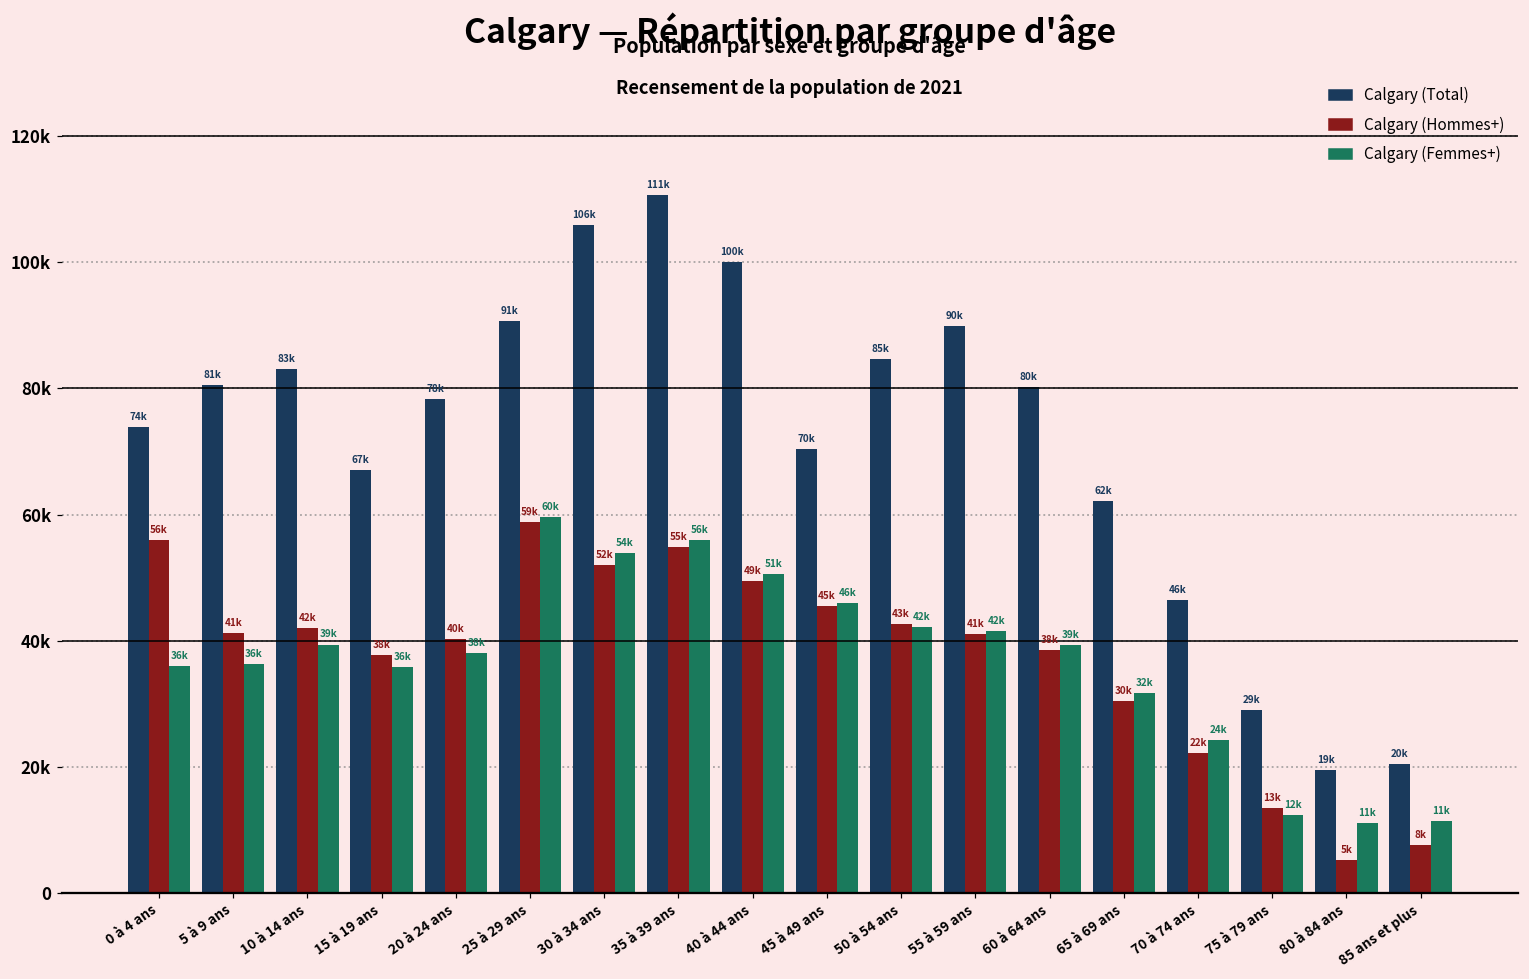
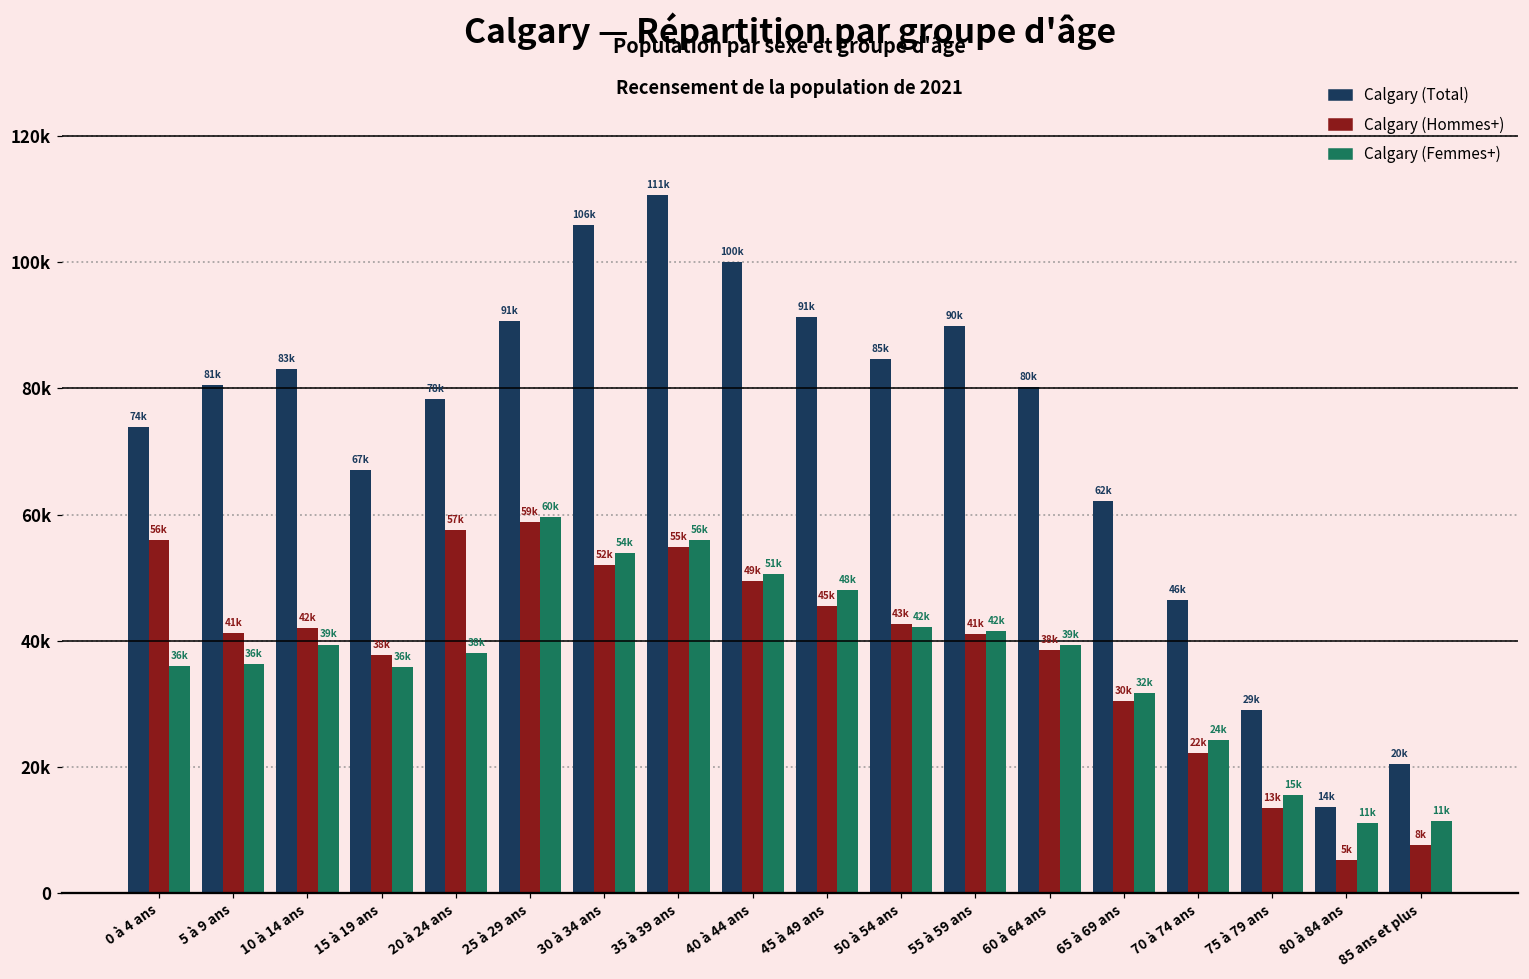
Calgary (Hommes+), 20 à 24 ans: 40k -> 57k
Calgary (Total), 45 à 49 ans: 70k -> 91k
Calgary (Femmes+), 45 à 49 ans: 46k -> 48k
Calgary (Femmes+), 75 à 79 ans: 12k -> 15k
Calgary (Total), 80 à 84 ans: 19k -> 14k
